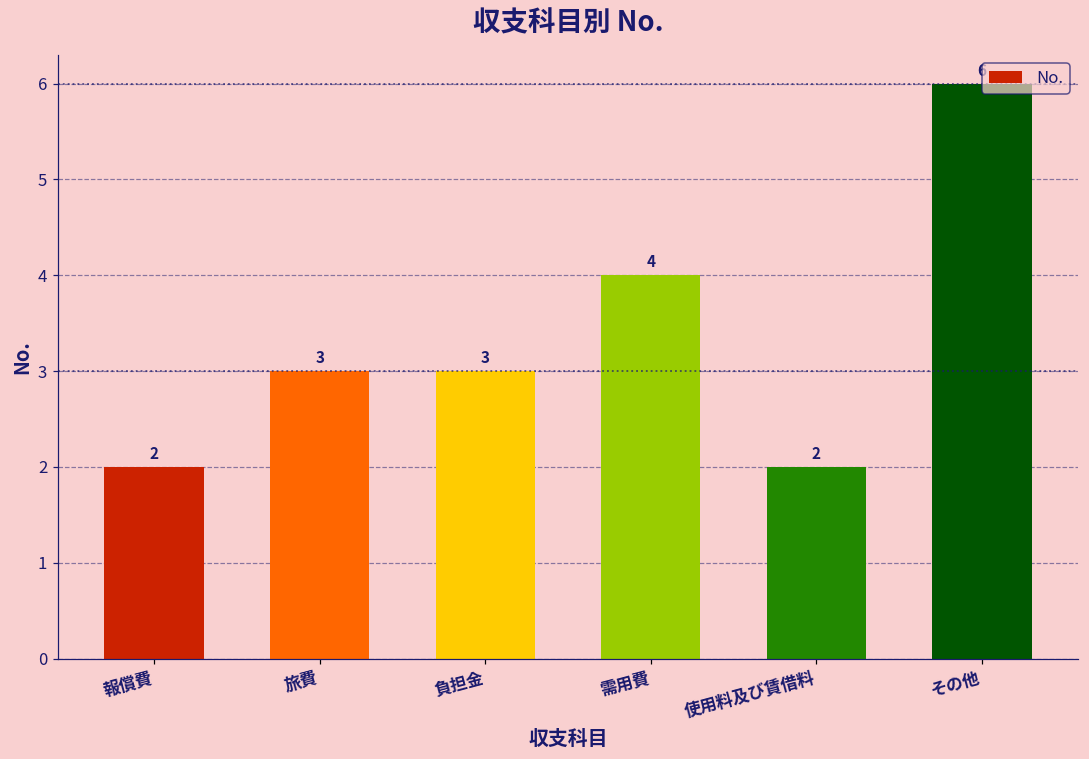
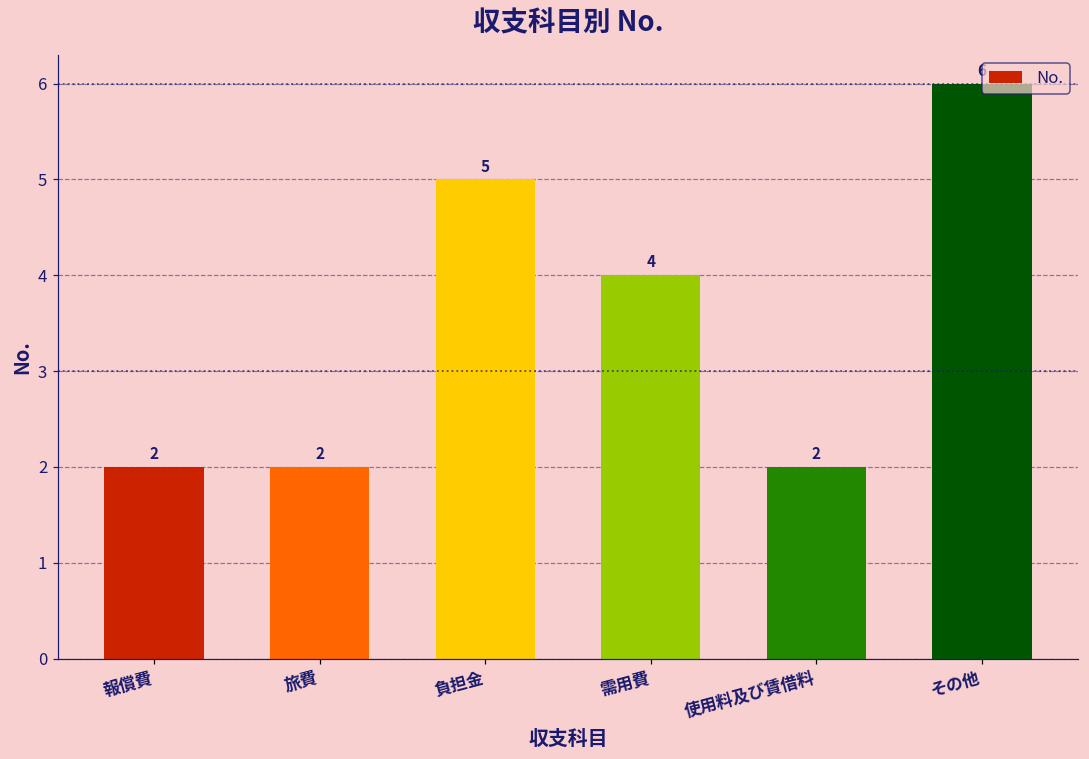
旅費: 3 -> 2
負担金: 3 -> 5
